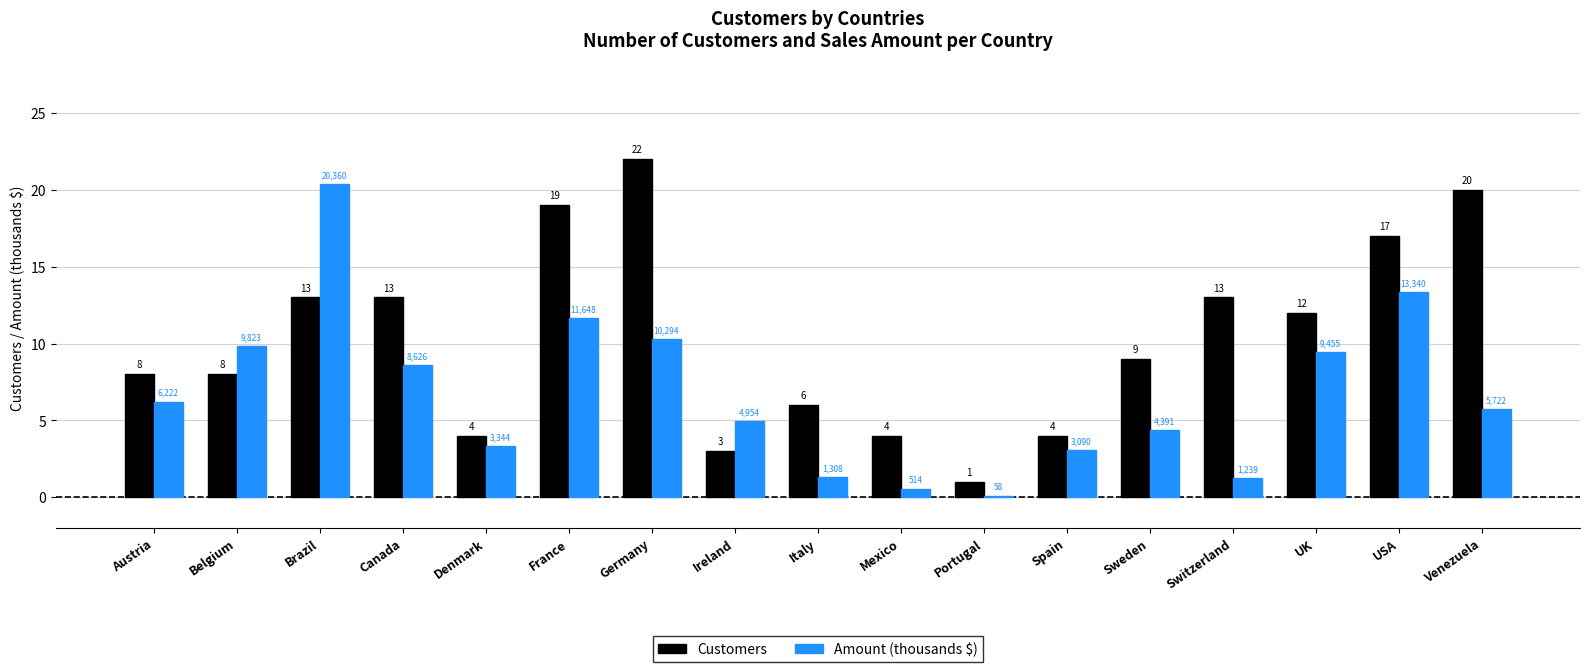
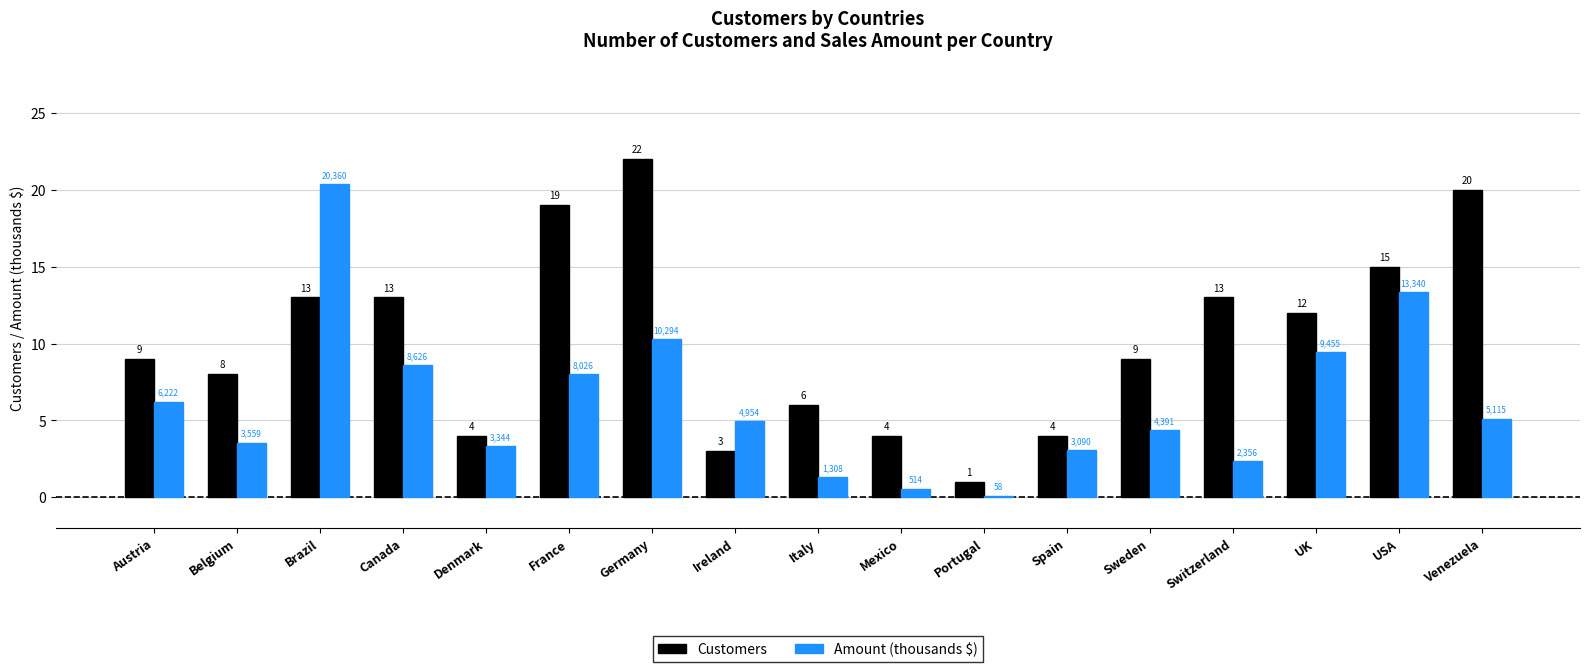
Customers, Austria: 8 -> 9
Amount (thousands $), Belgium: 9,823 -> 3,559
Amount (thousands $), France: 11,648 -> 8,026
Amount (thousands $), Switzerland: 1,239 -> 2,356
Customers, USA: 17 -> 15
Amount (thousands $), Venezuela: 5,722 -> 5,115
